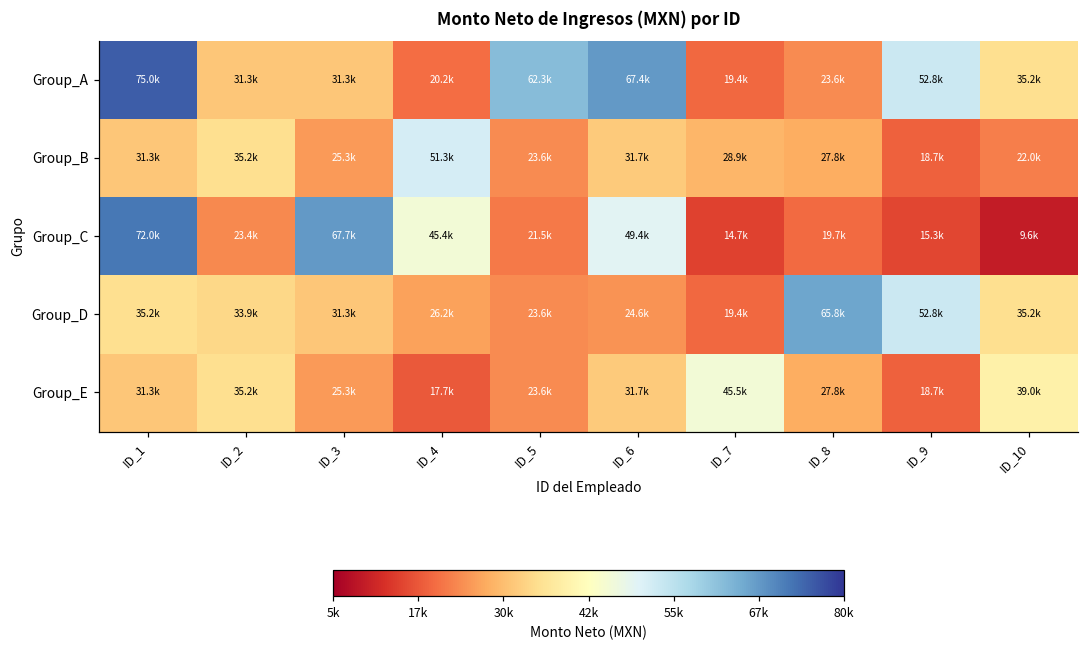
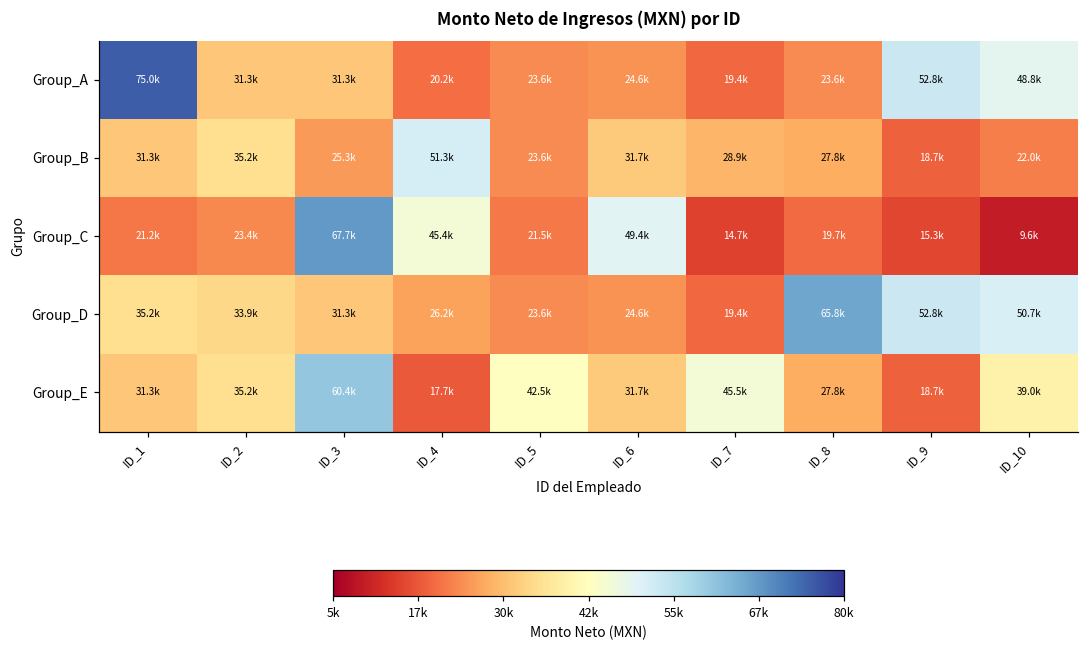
Group_A, ID_5: 62.3k -> 23.6k
Group_A, ID_6: 67.4k -> 24.6k
Group_A, ID_10: 35.2k -> 48.8k
Group_C, ID_1: 72.0k -> 21.2k
Group_D, ID_10: 35.2k -> 50.7k
Group_E, ID_3: 25.3k -> 60.4k
Group_E, ID_5: 23.6k -> 42.5k
